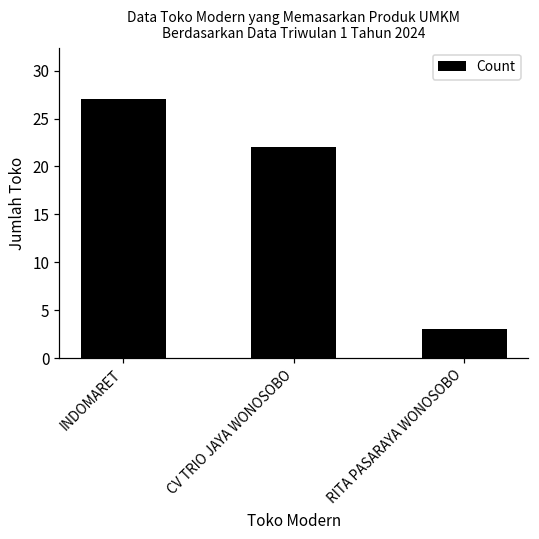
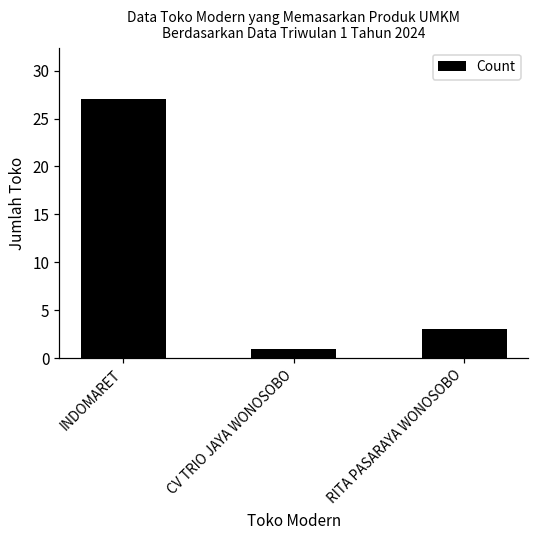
CV TRIO JAYA WONOSOBO: 22 -> 1
